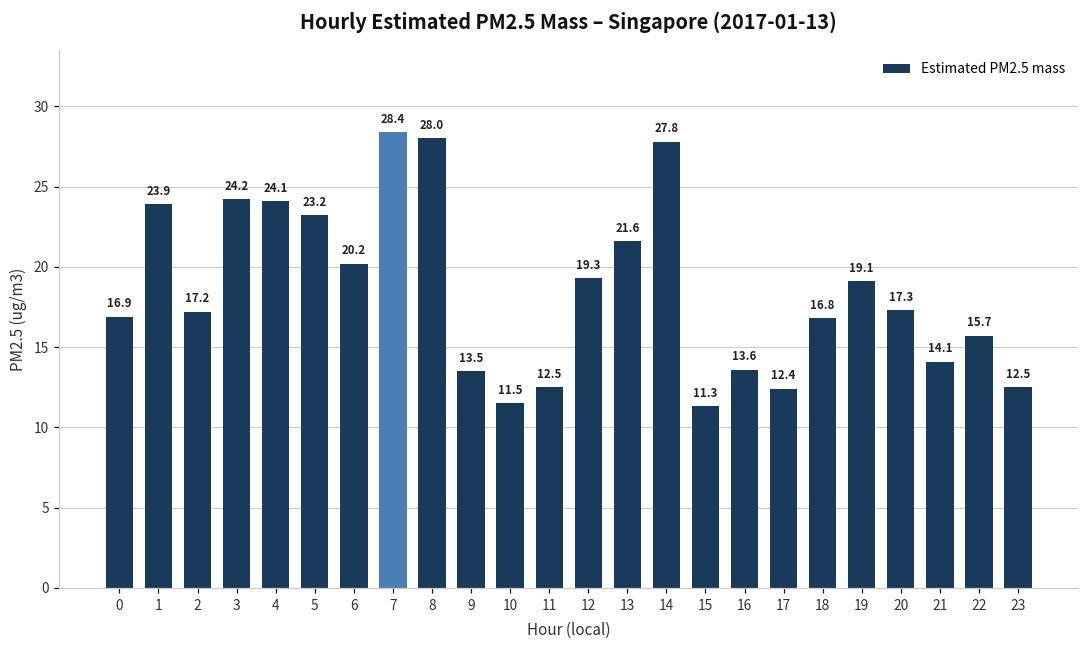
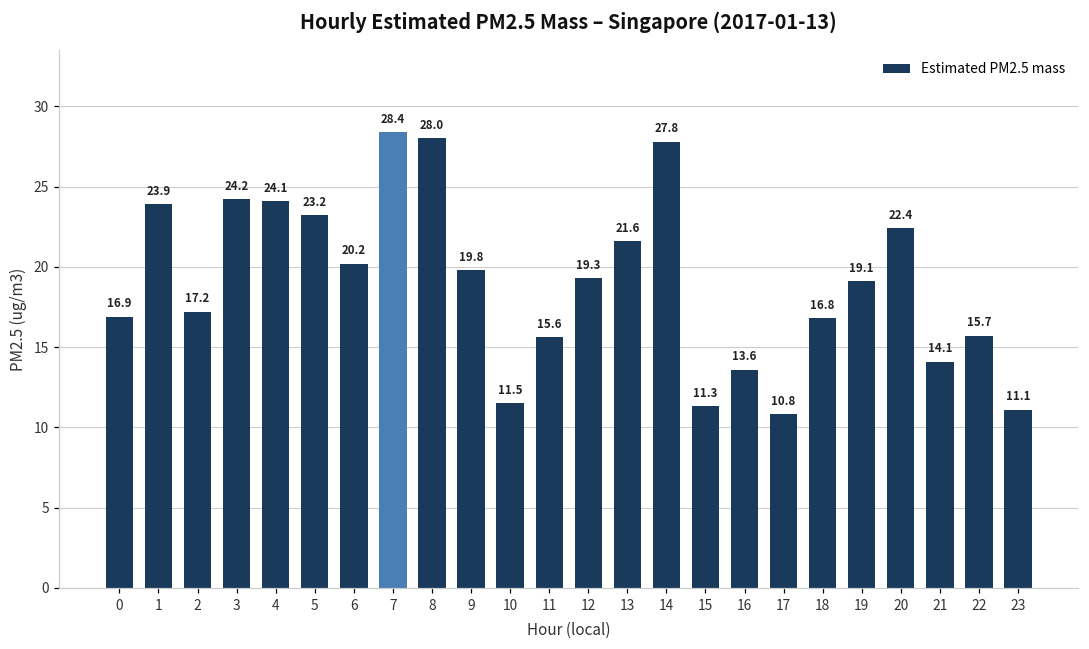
9: 13.5 -> 19.8
11: 12.5 -> 15.6
17: 12.4 -> 10.8
20: 17.3 -> 22.4
23: 12.5 -> 11.1
